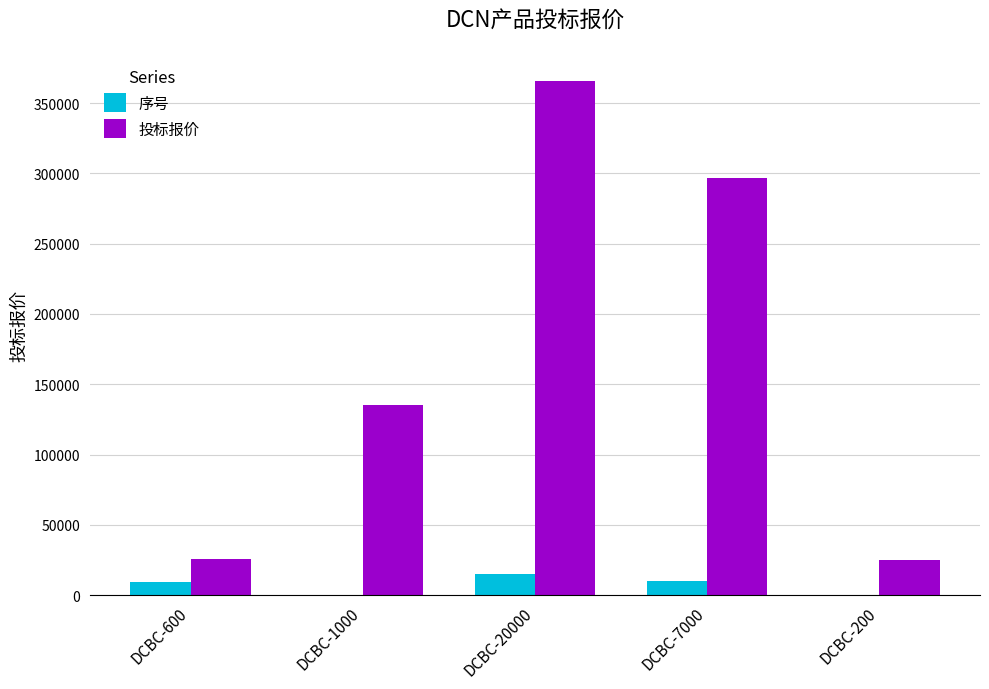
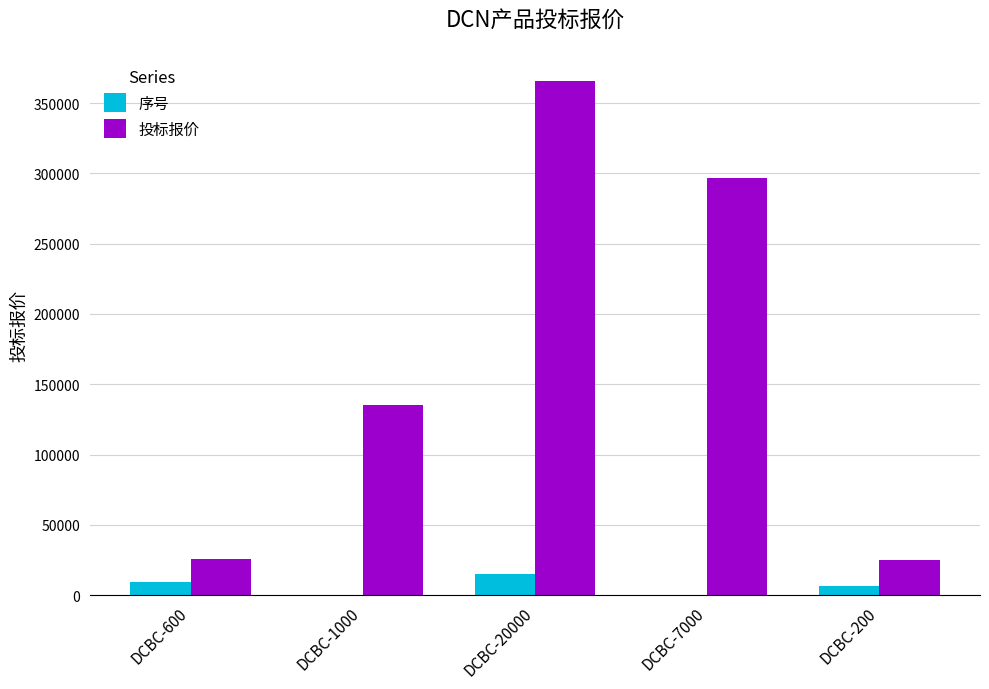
序号, DCBC-7000: 10000 -> 0
序号, DCBC-200: 0 -> 7000
